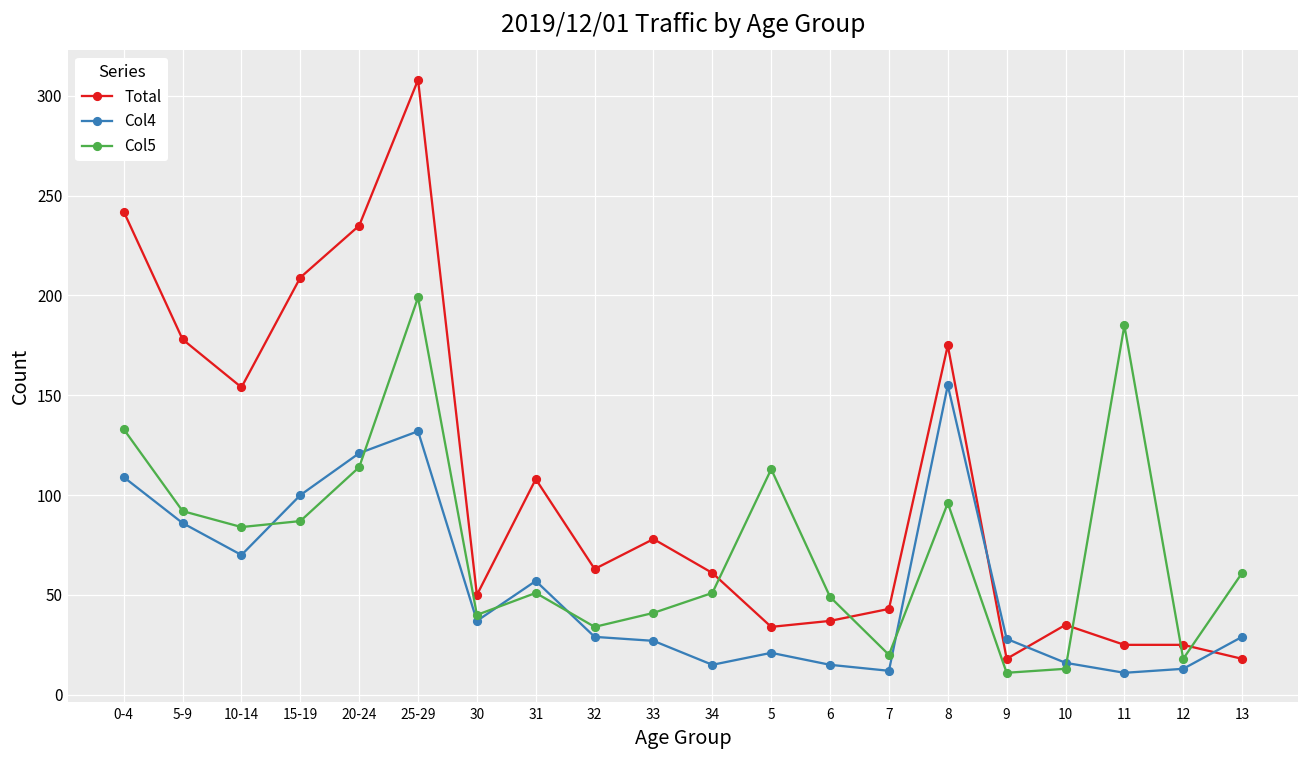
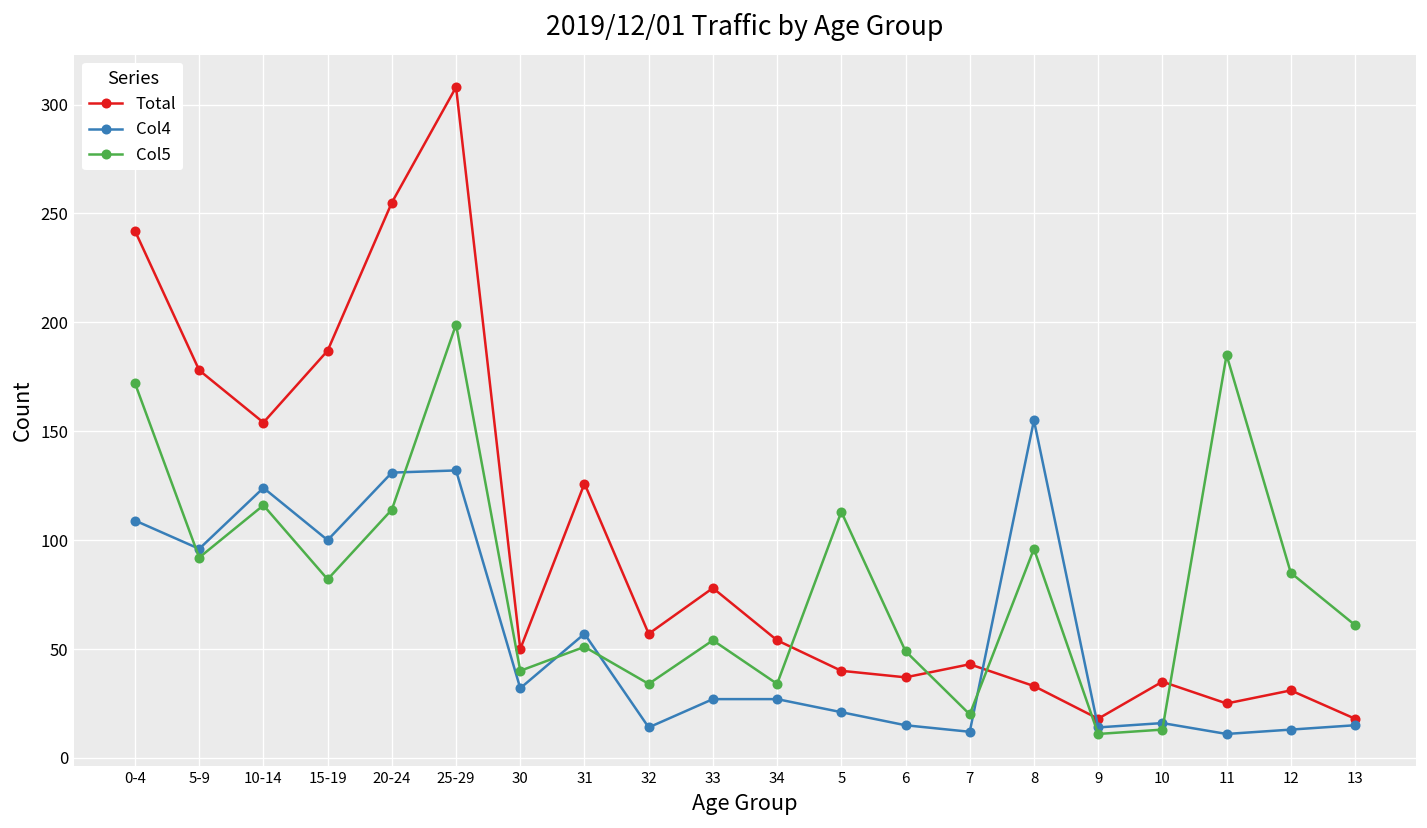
Col5, 0-4: 133 -> 172
Col4, 5-9: 86 -> 96
Col4, 10-14: 70 -> 124
Col5, 10-14: 84 -> 116
Total, 15-19: 209 -> 187
Col5, 15-19: 87 -> 82
Total, 20-24: 235 -> 255
Col4, 20-24: 121 -> 131
Col4, 30: 37 -> 32
Total, 31: 108 -> 126
Total, 32: 63 -> 57
Col4, 32: 29 -> 14
Col5, 33: 41 -> 54
Total, 34: 61 -> 54
Col4, 34: 15 -> 27
Col5, 34: 51 -> 34
Total, 5: 34 -> 40
Total, 8: 175 -> 33
Col4, 9: 28 -> 14
Total, 12: 25 -> 31
Col5, 12: 18 -> 85
Col4, 13: 29 -> 15
